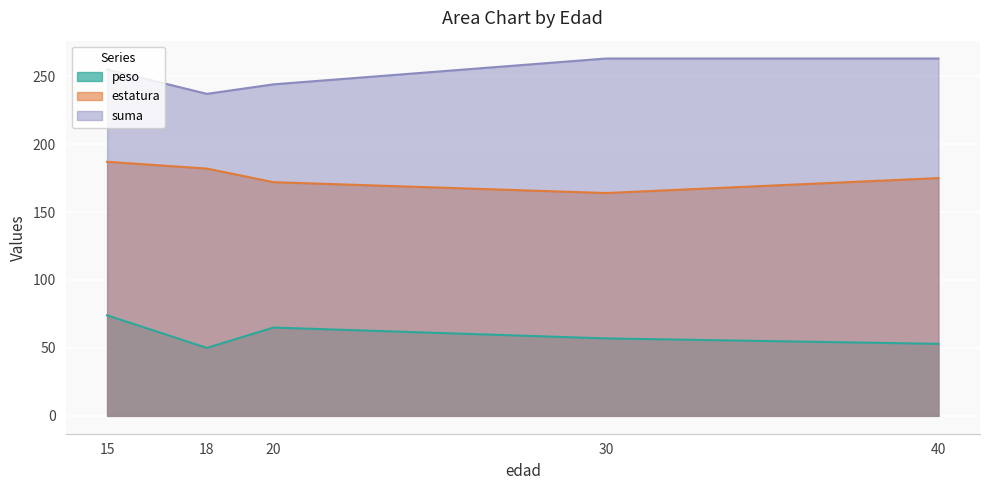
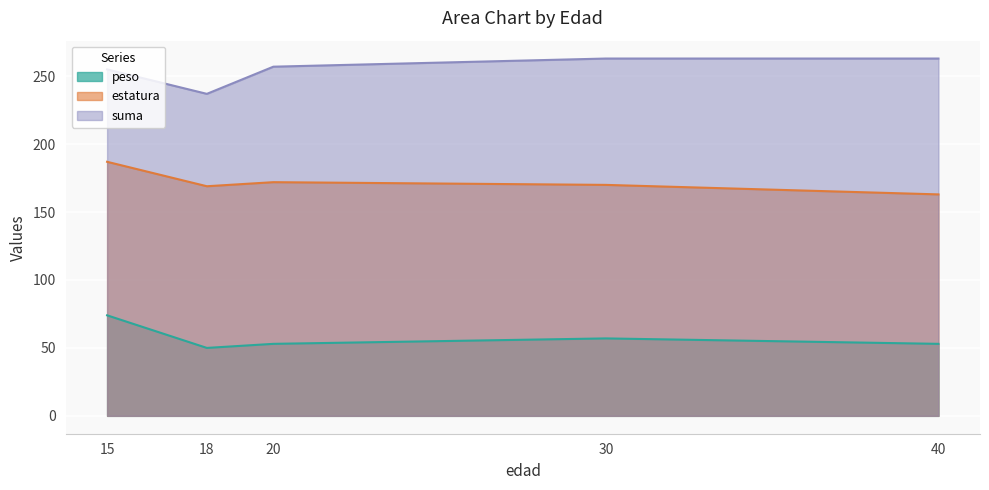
estatura, 18: 182 -> 169
peso, 20: 65 -> 53
suma, 20: 244 -> 257
estatura, 30: 164 -> 170
estatura, 40: 175 -> 163
